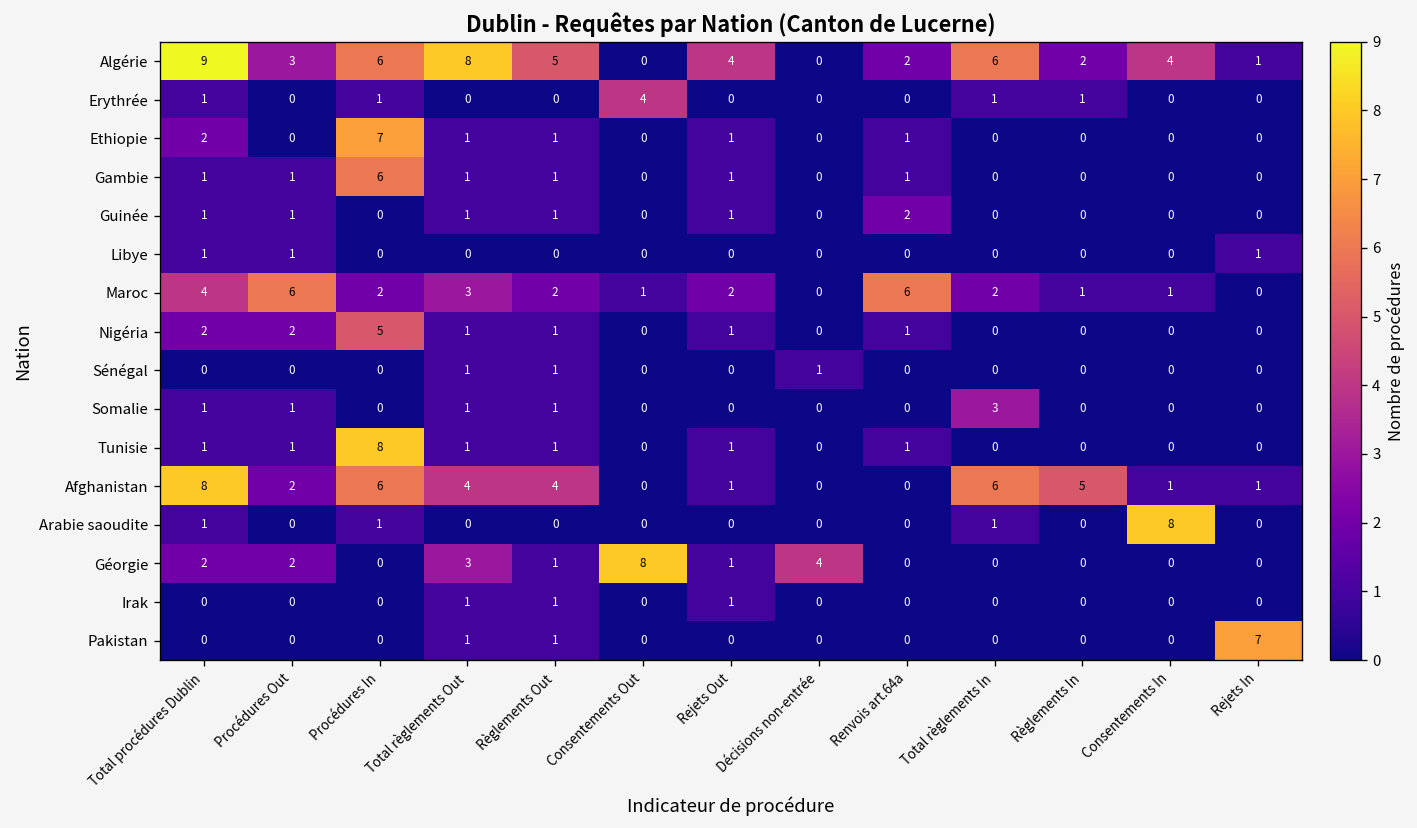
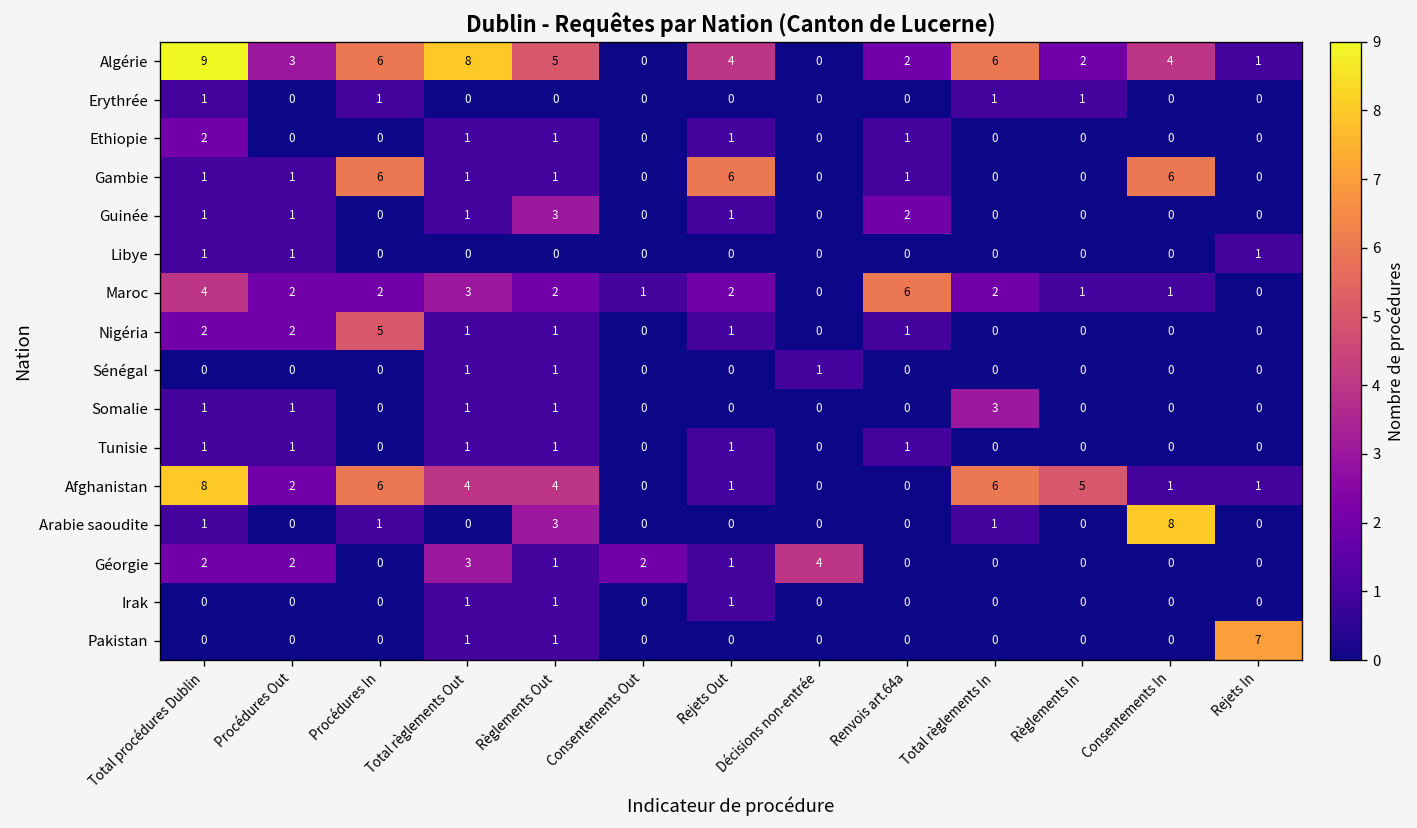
Erythrée, Consentements Out: 4 -> 0
Ethiopie, Procédures In: 7 -> 0
Gambie, Rejets Out: 1 -> 6
Gambie, Consentements In: 0 -> 6
Guinée, Règlements Out: 1 -> 3
Maroc, Procédures Out: 6 -> 2
Tunisie, Procédures In: 8 -> 0
Arabie saoudite, Règlements Out: 0 -> 3
Géorgie, Consentements Out: 8 -> 2
